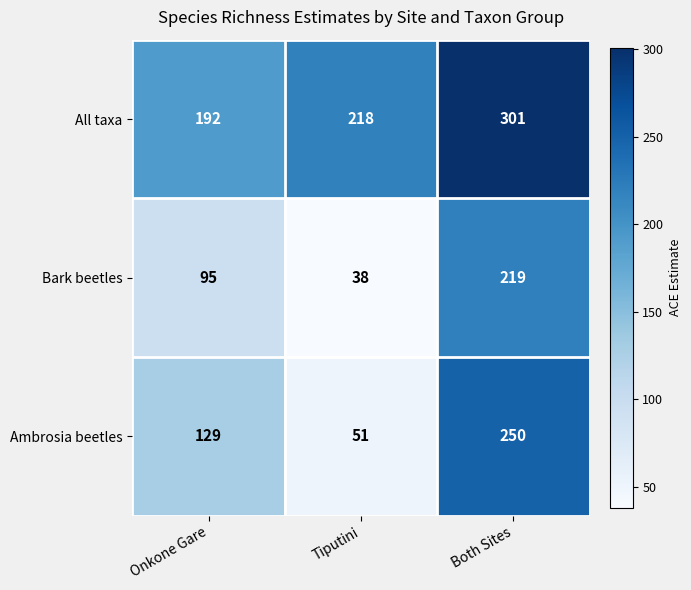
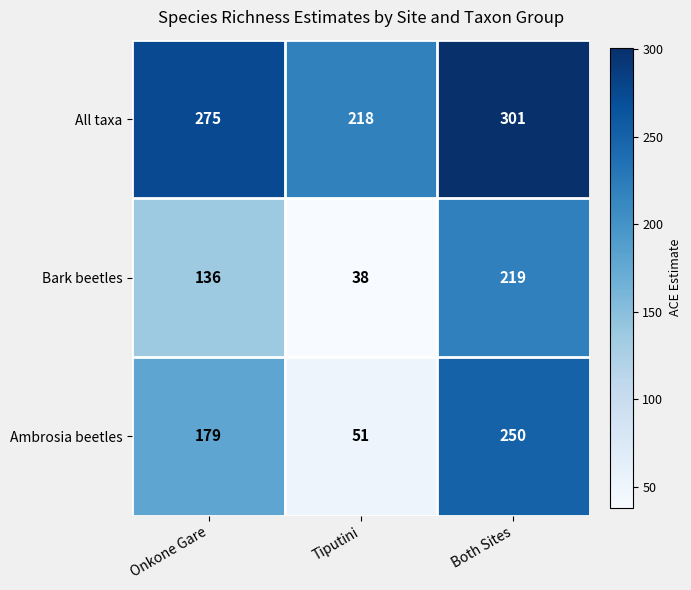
All taxa, Onkone Gare: 192 -> 275
Bark beetles, Onkone Gare: 95 -> 136
Ambrosia beetles, Onkone Gare: 129 -> 179
